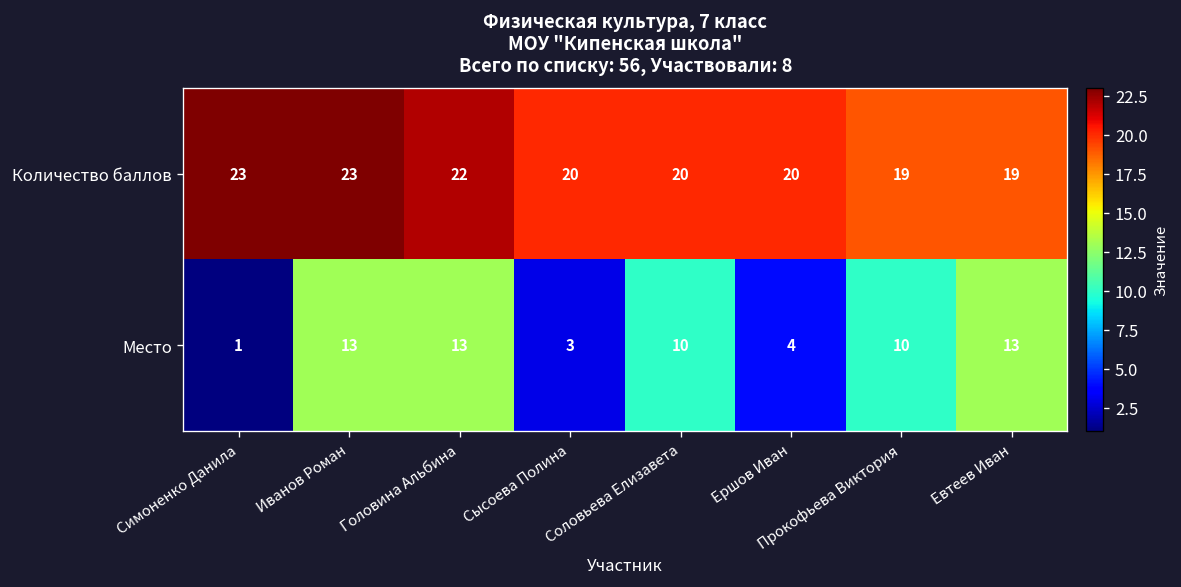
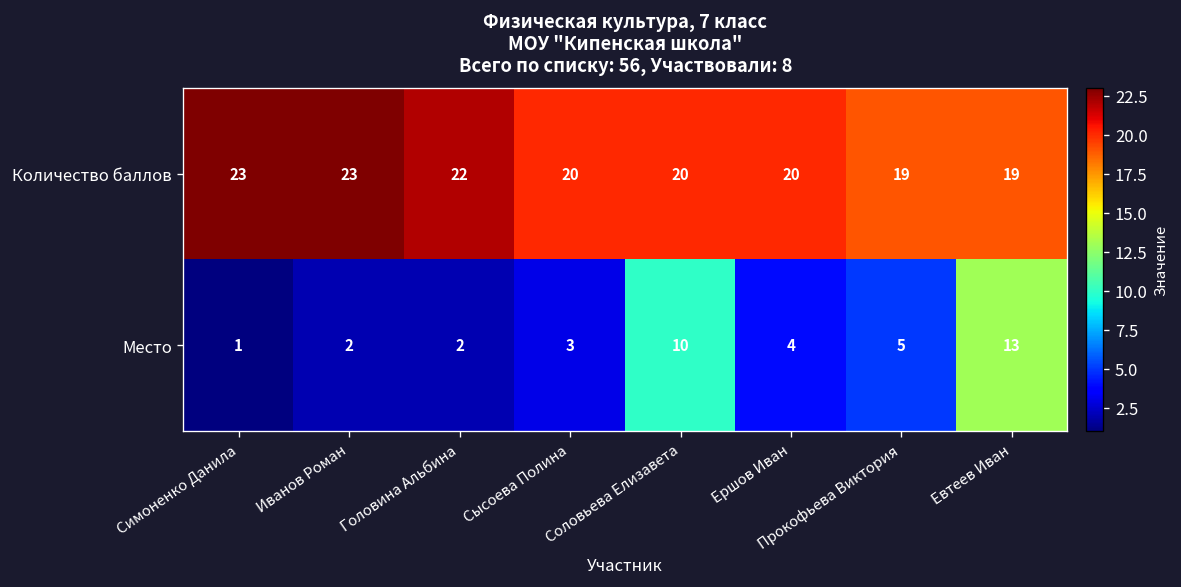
Место, Иванов Роман: 13 -> 2
Место, Головина Альбина: 13 -> 2
Место, Прокофьева Виктория: 10 -> 5
